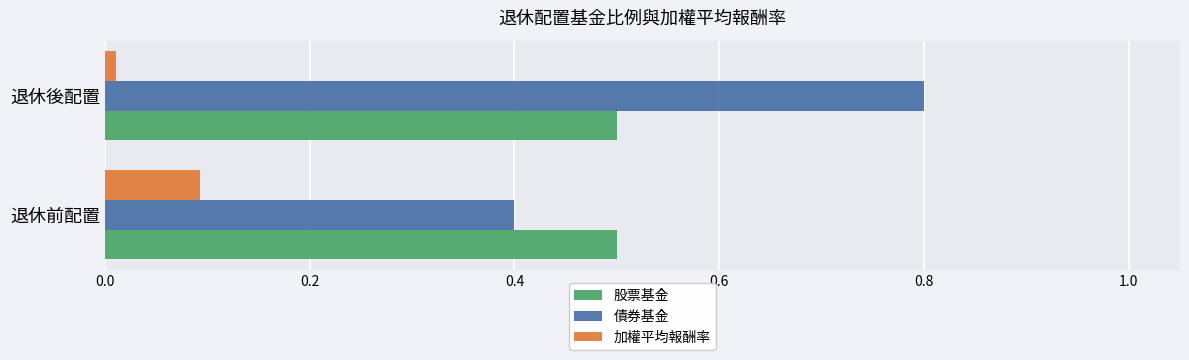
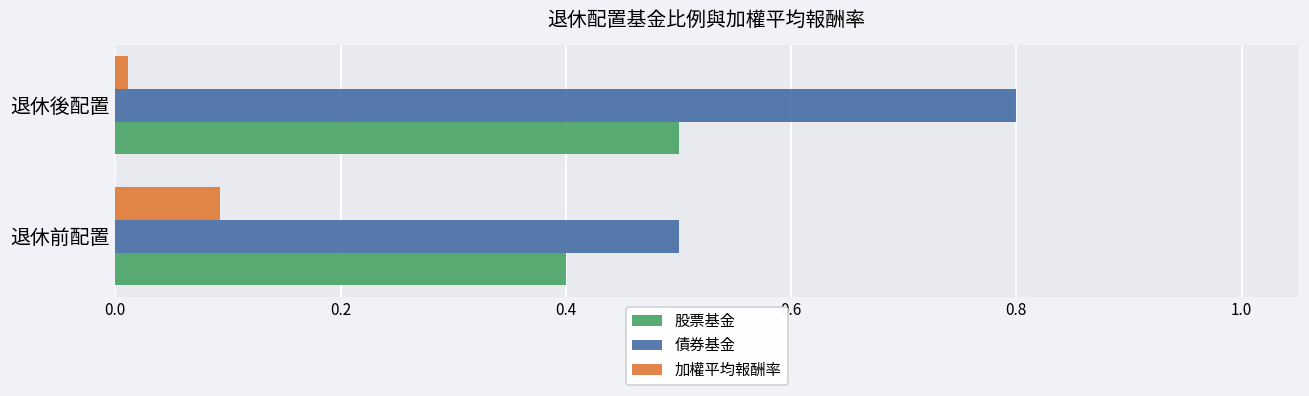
債券基金, 退休前配置: 0.4 -> 0.5
股票基金, 退休前配置: 0.5 -> 0.4
